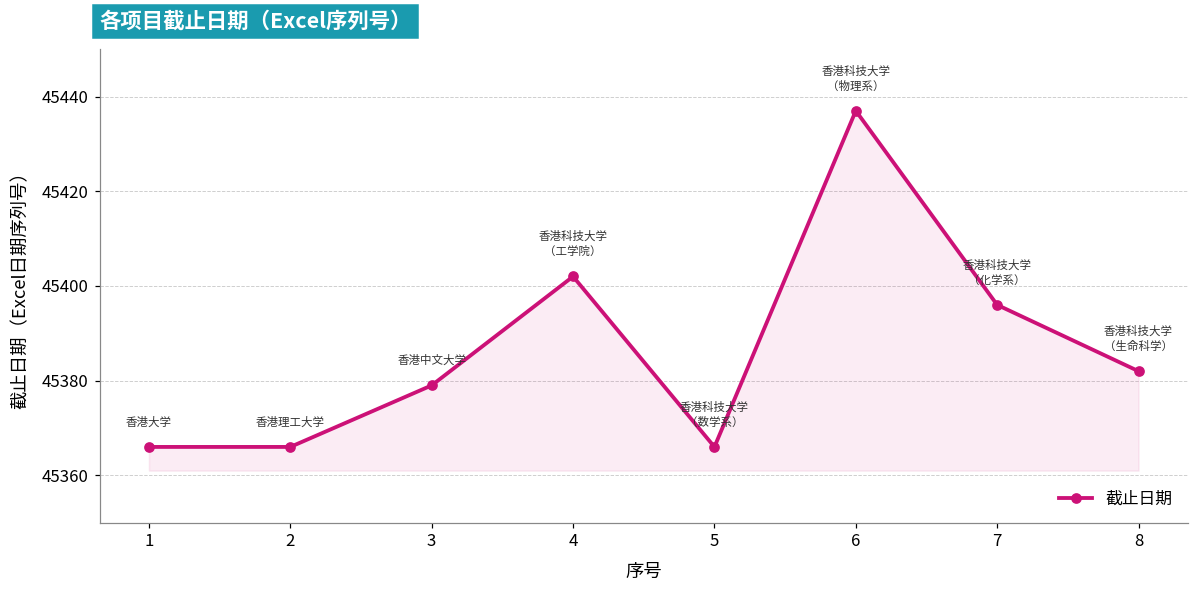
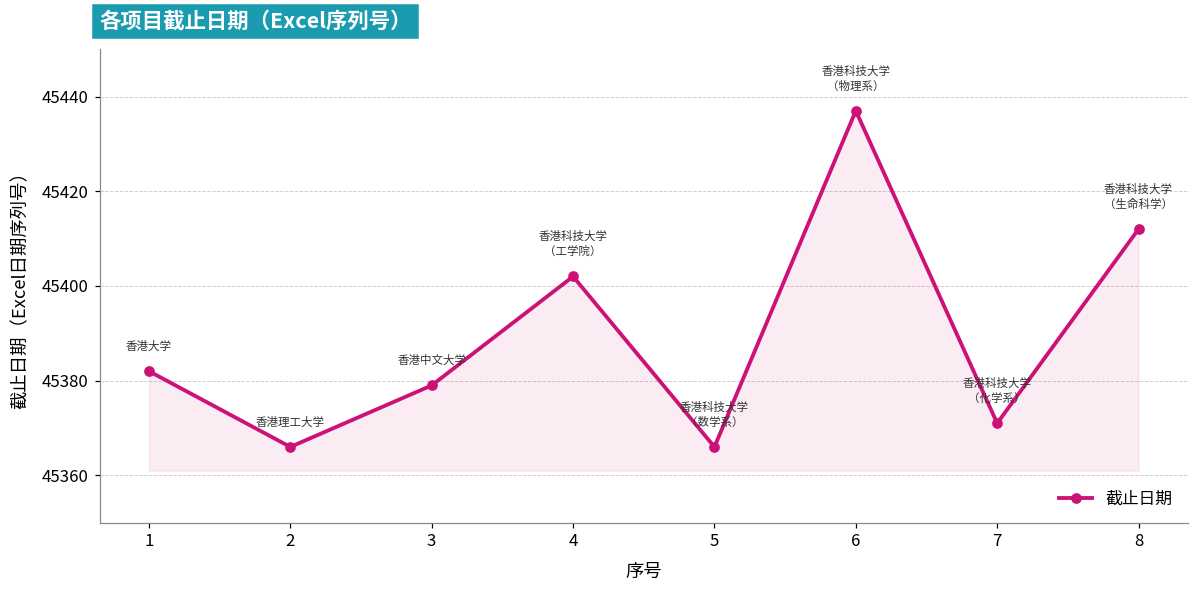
1: 45366 -> 45382
7: 45396 -> 45371
8: 45382 -> 45412
